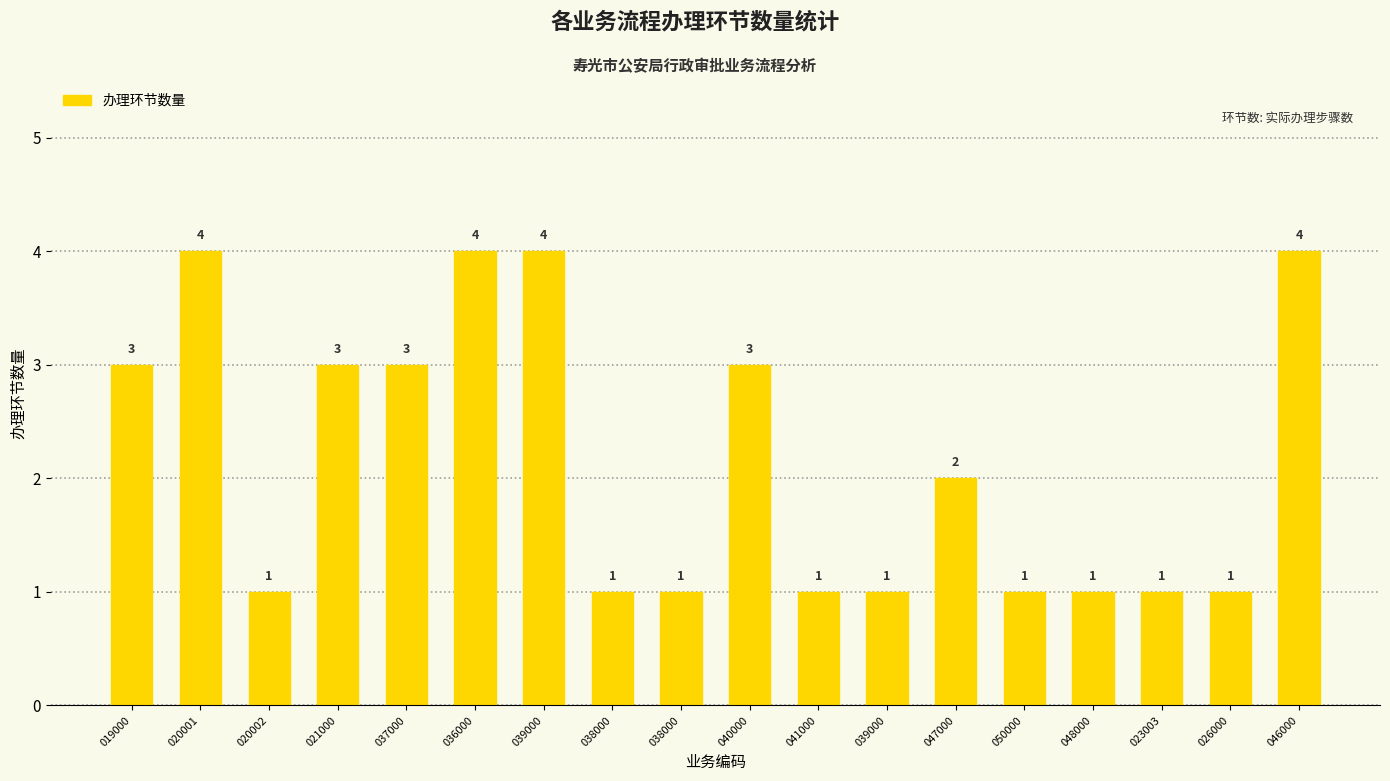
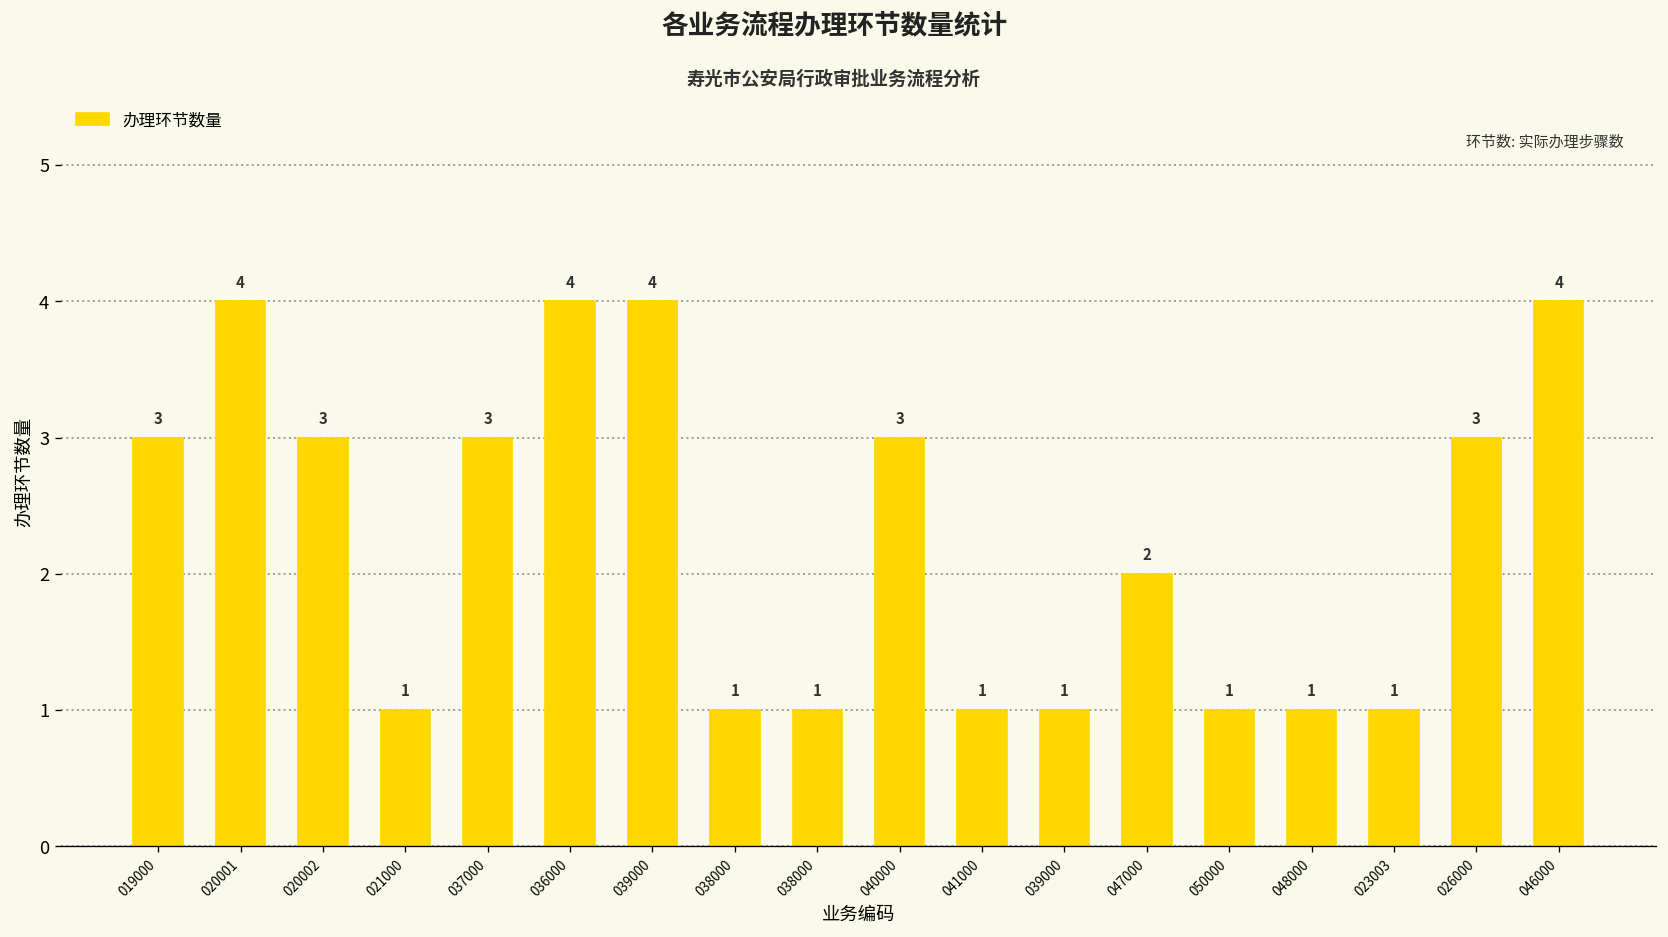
020002: 1 -> 3
021000: 3 -> 1
026000: 1 -> 3
